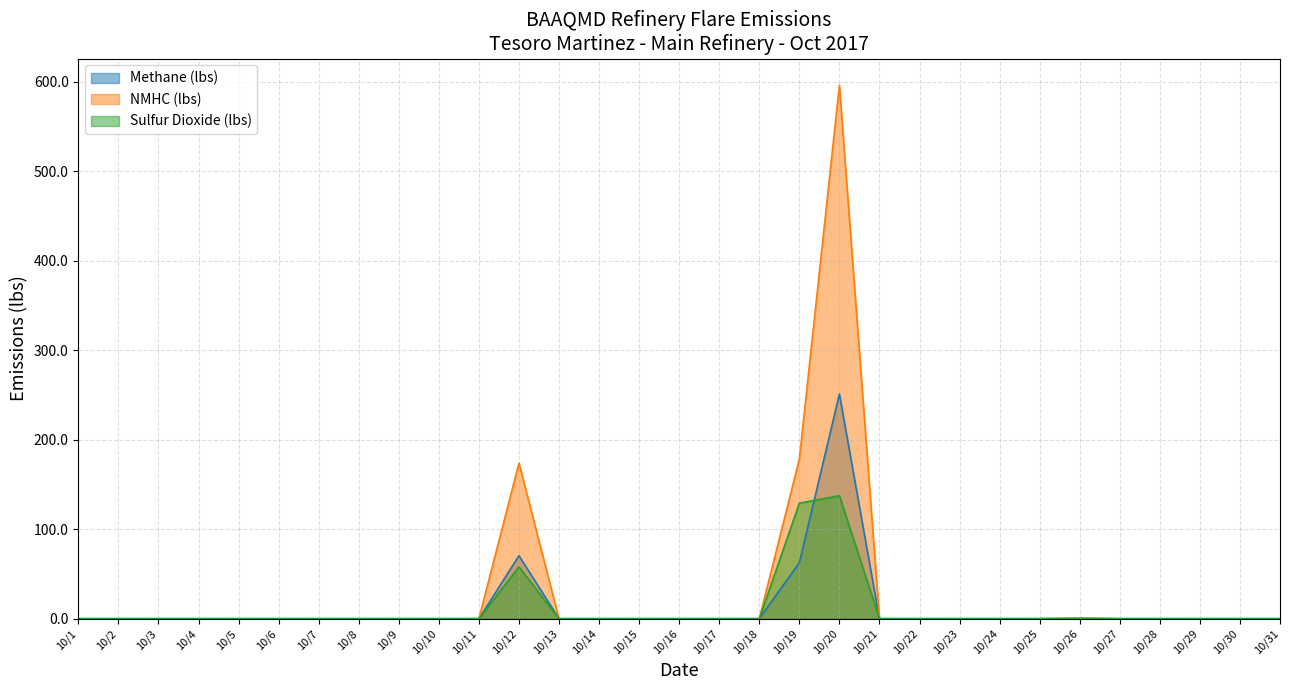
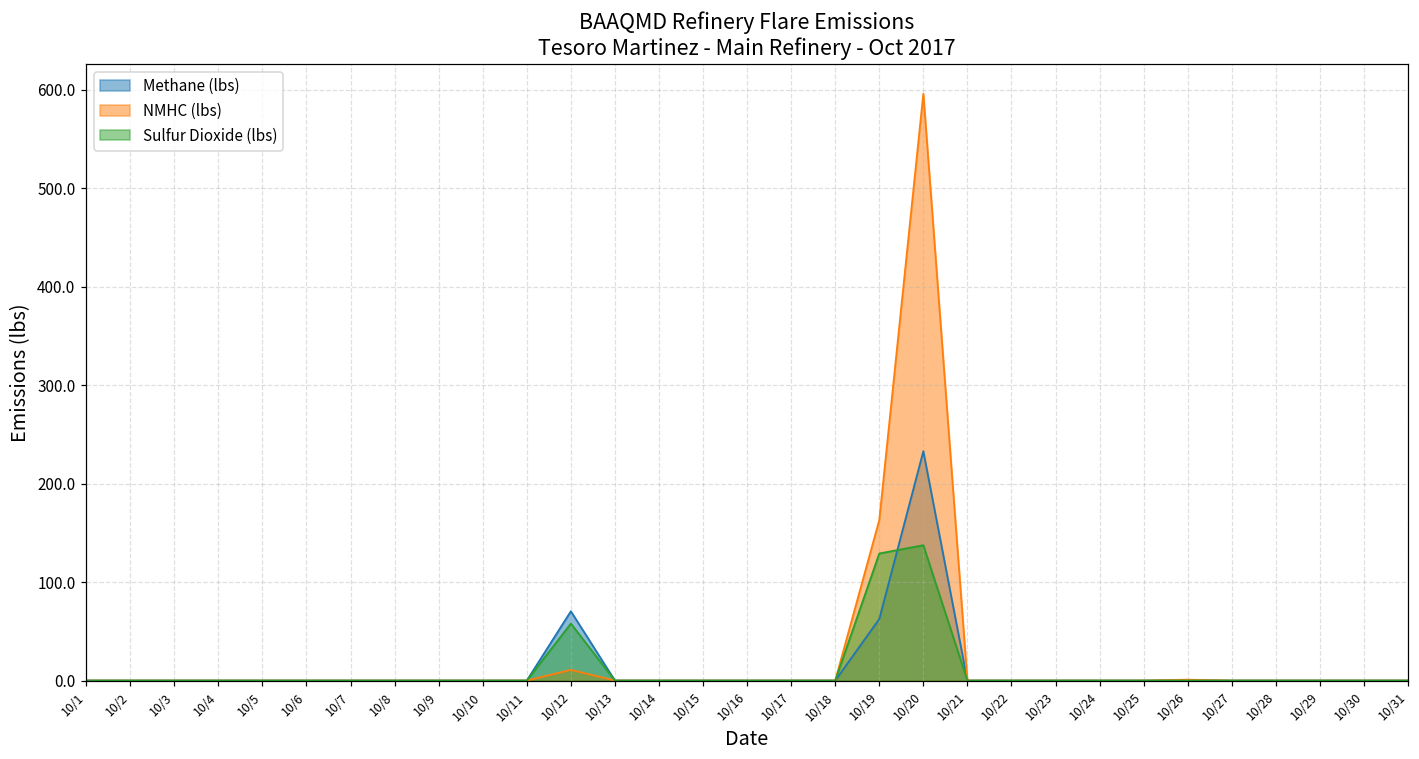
NMHC (lbs), 10/12: 170 -> 10
NMHC (lbs), 10/19: 180 -> 160
Methane (lbs), 10/20: 250 -> 230
